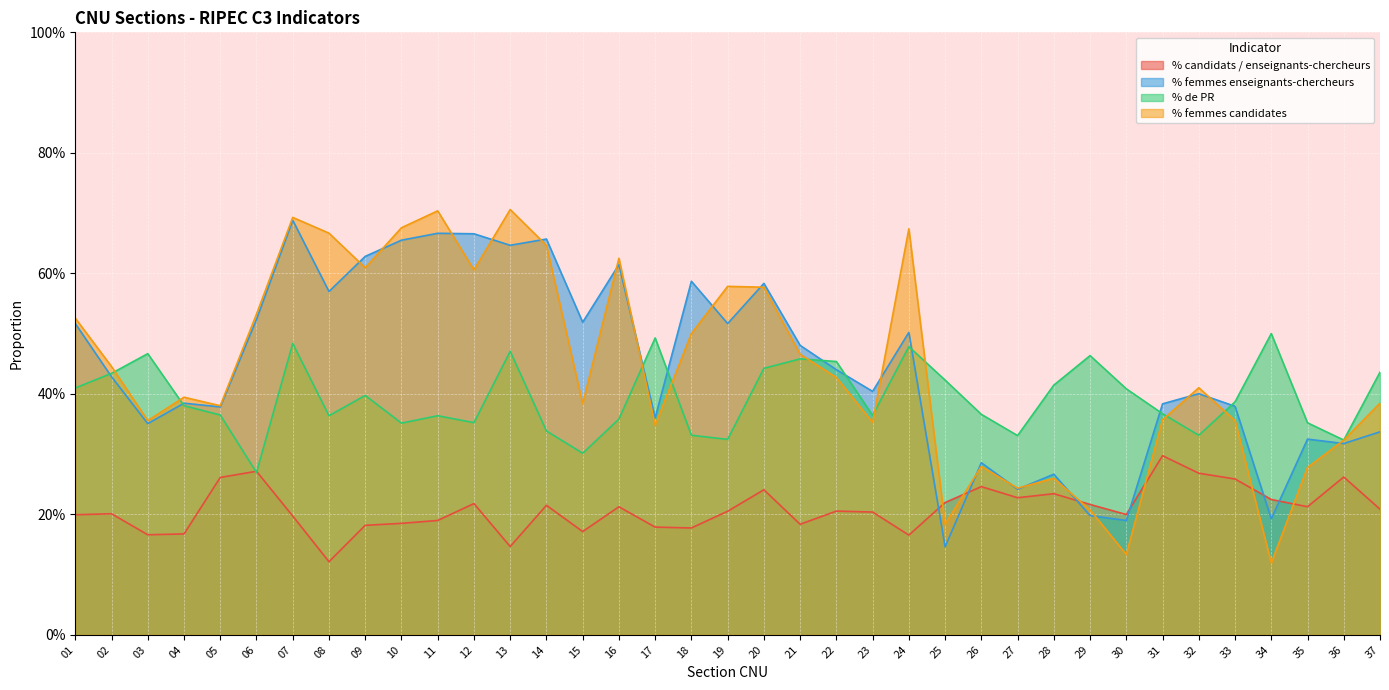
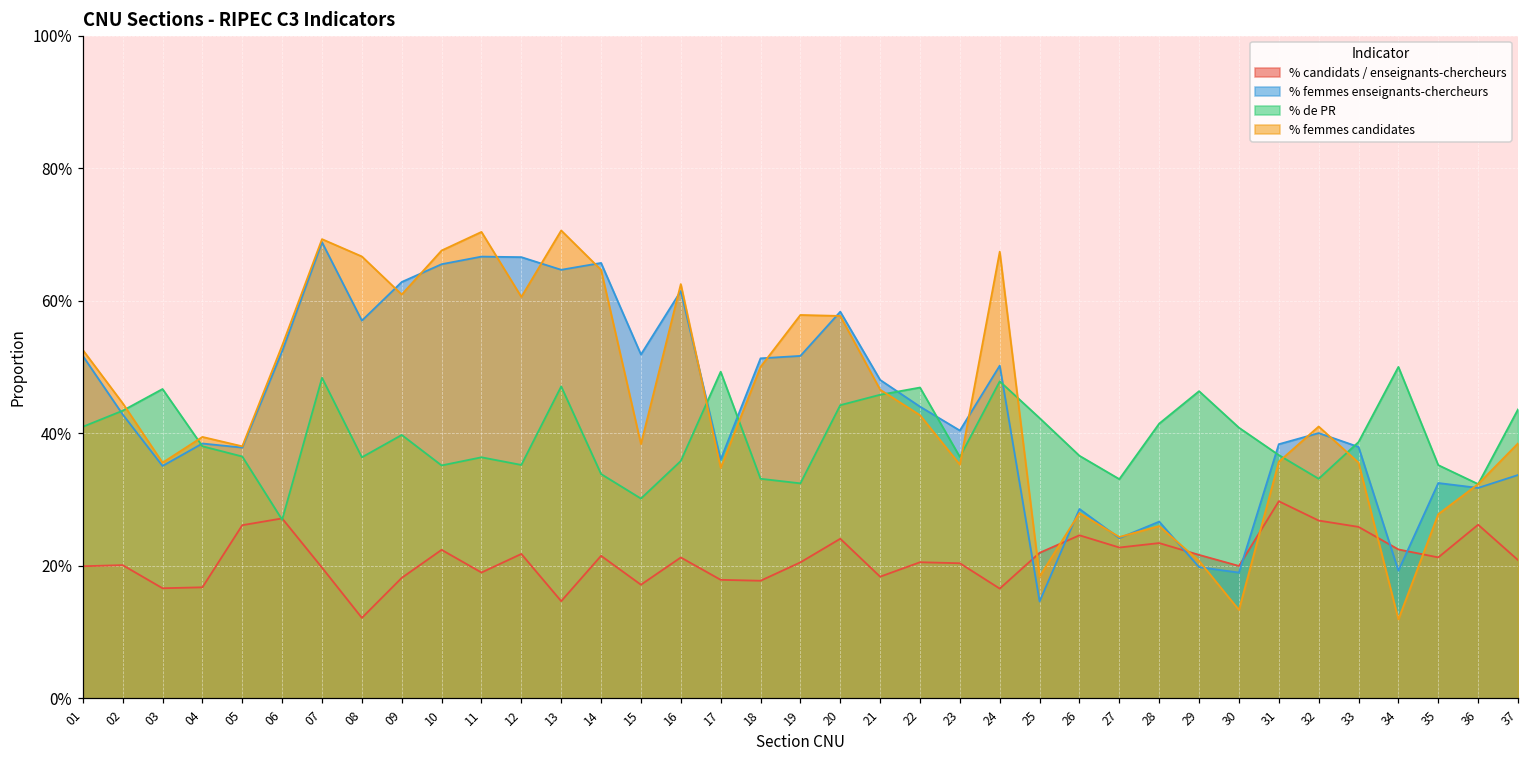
% candidats / enseignants-chercheurs, 10: 19% -> 22%
% femmes enseignants-chercheurs, 18: 59% -> 51%
% de PR, 22: 45% -> 47%
